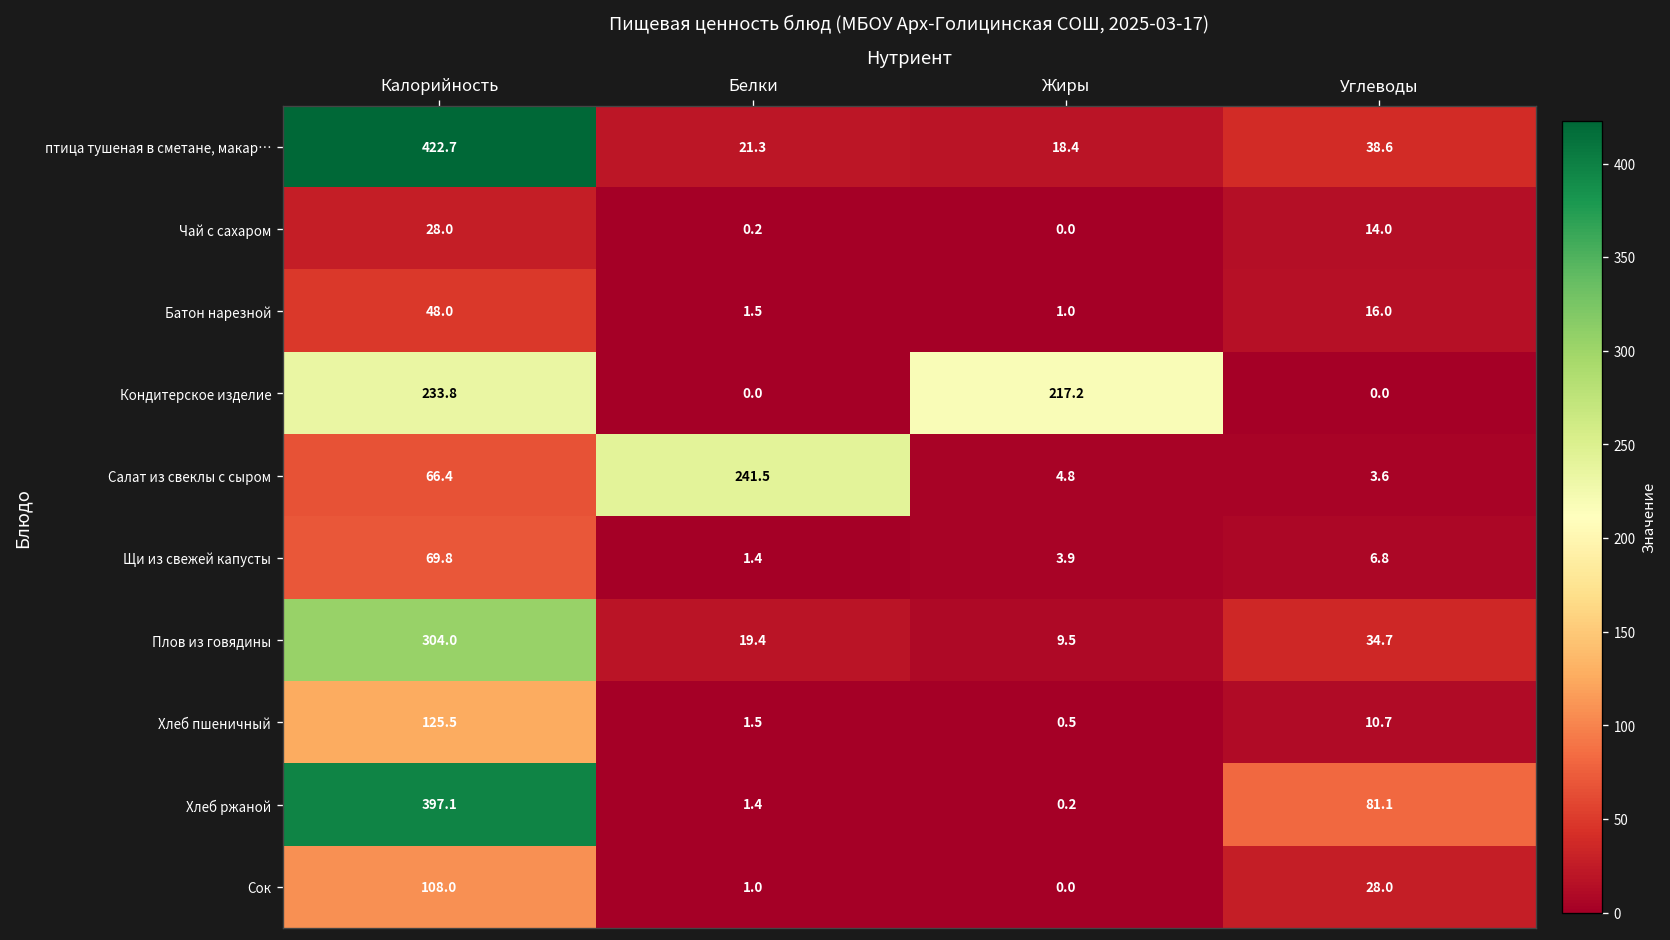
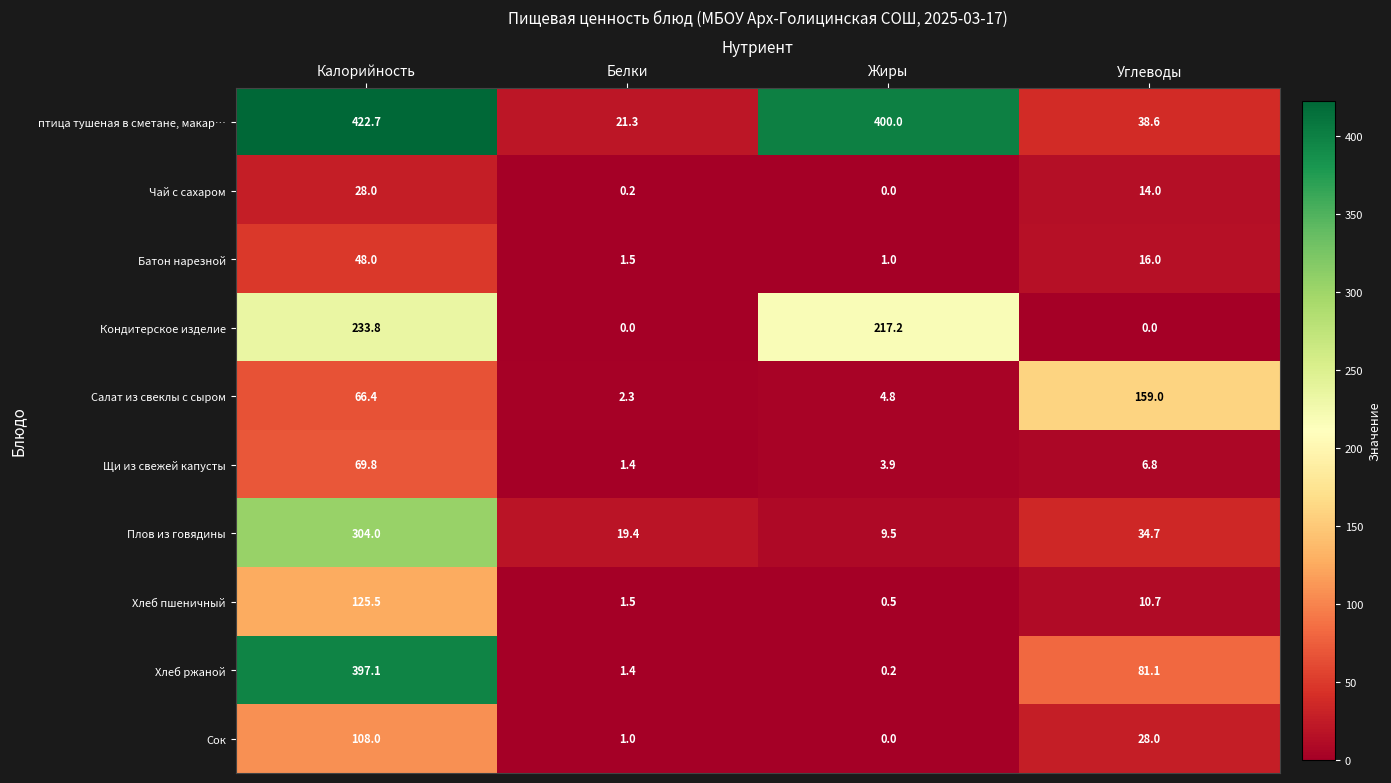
птица тушеная в сметане, макар…, Жиры: 18.4 -> 400.0
Салат из свеклы с сыром, Белки: 241.5 -> 2.3
Салат из свеклы с сыром, Углеводы: 3.6 -> 159.0
